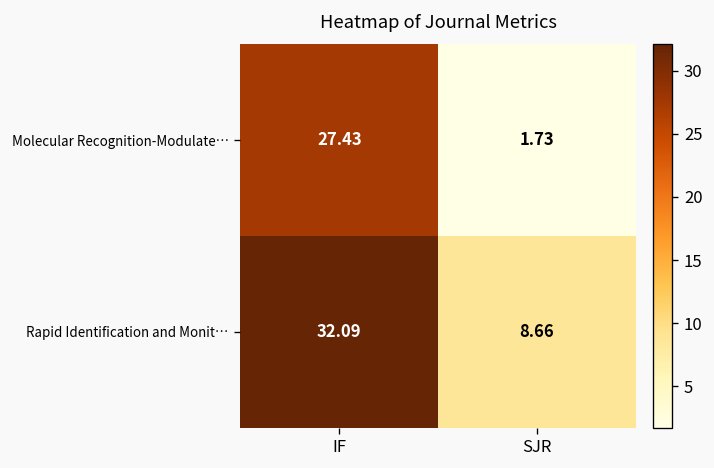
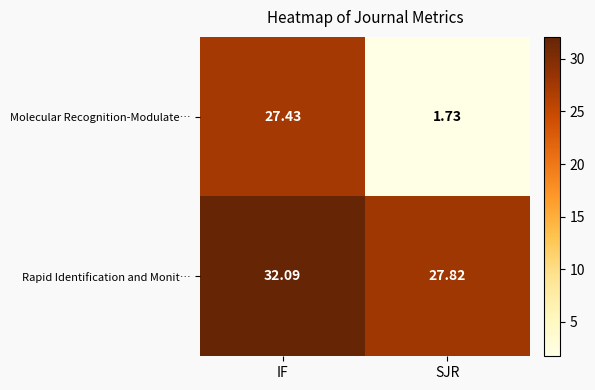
Rapid Identification and Monit…, SJR: 8.66 -> 27.82
